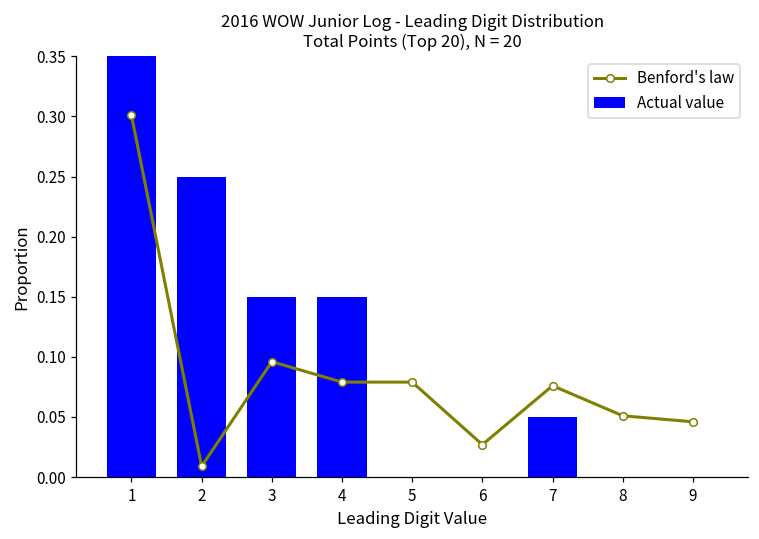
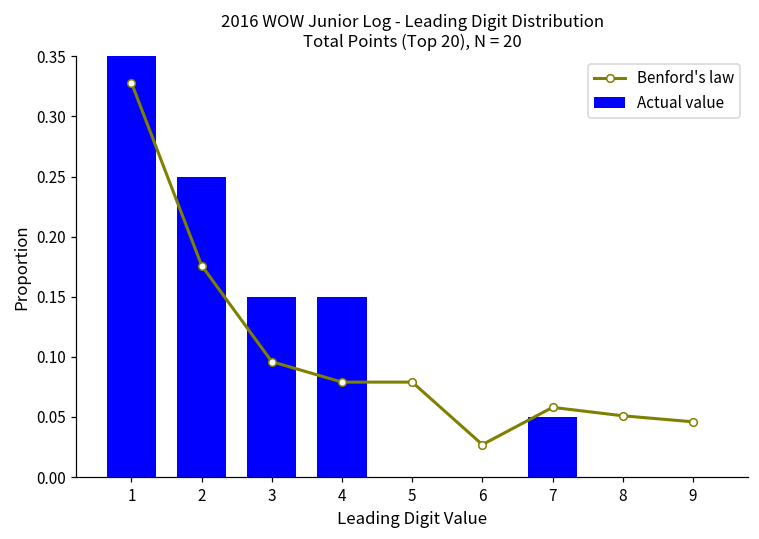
Benford's law, 1: 0.301 -> 0.328
Benford's law, 2: 0.009 -> 0.176
Benford's law, 7: 0.076 -> 0.058
